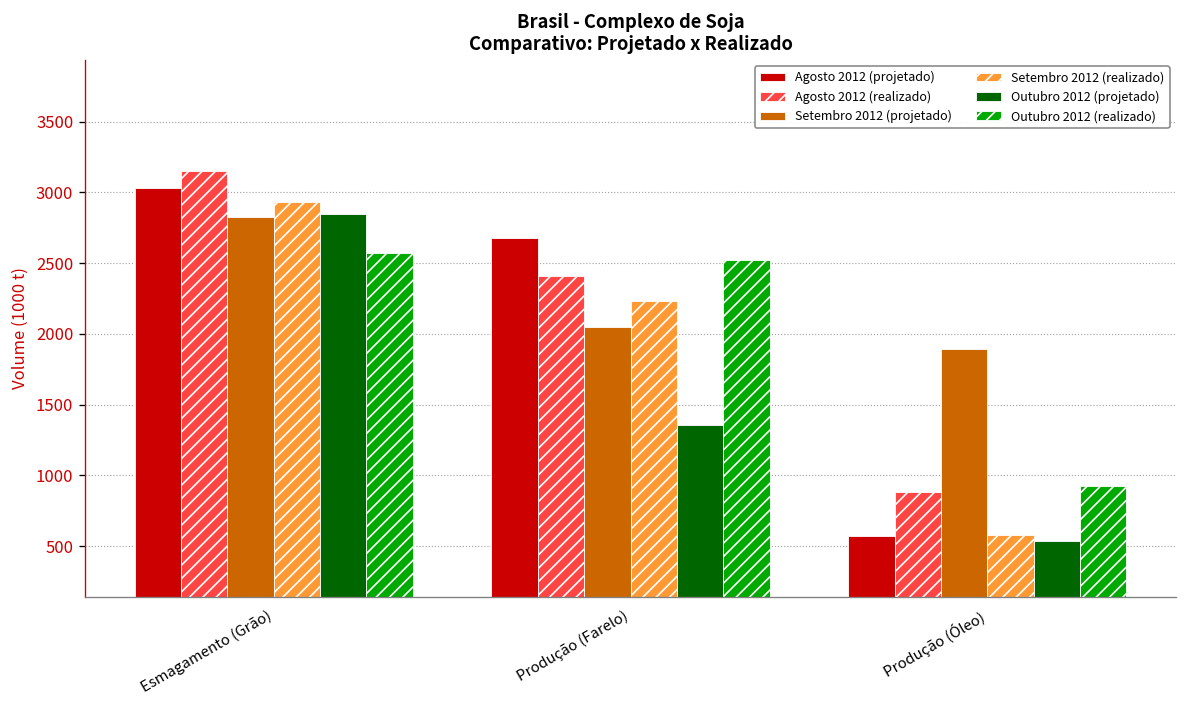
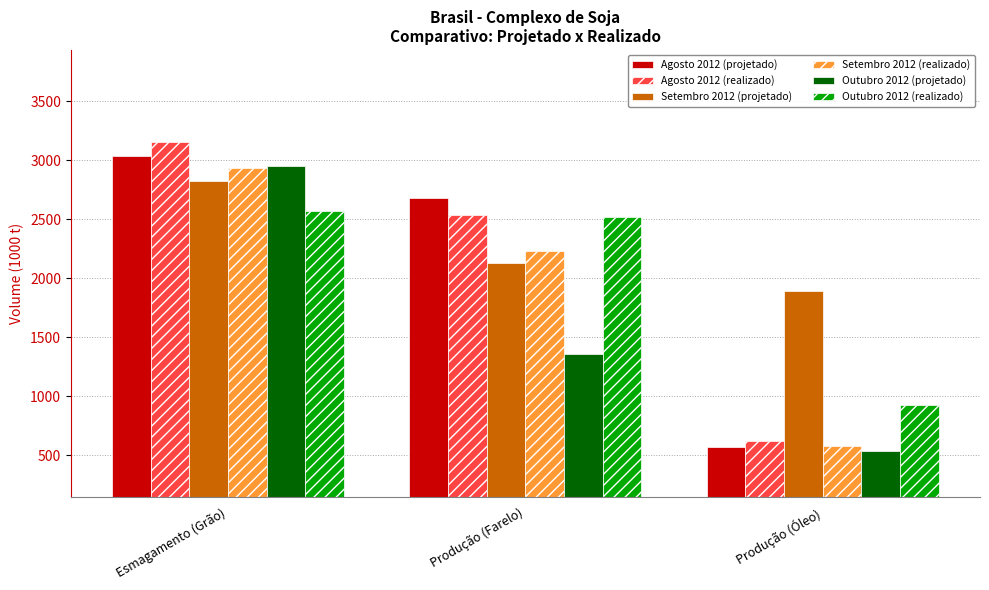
Outubro 2012 (projetado), Esmagamento (Grão): 2850 -> 2950
Agosto 2012 (realizado), Produção (Farelo): 2410 -> 2540
Setembro 2012 (projetado), Produção (Farelo): 2050 -> 2130
Agosto 2012 (realizado), Produção (Óleo): 880 -> 620
